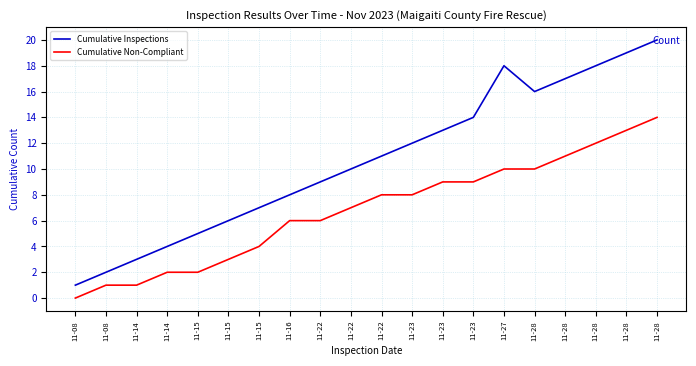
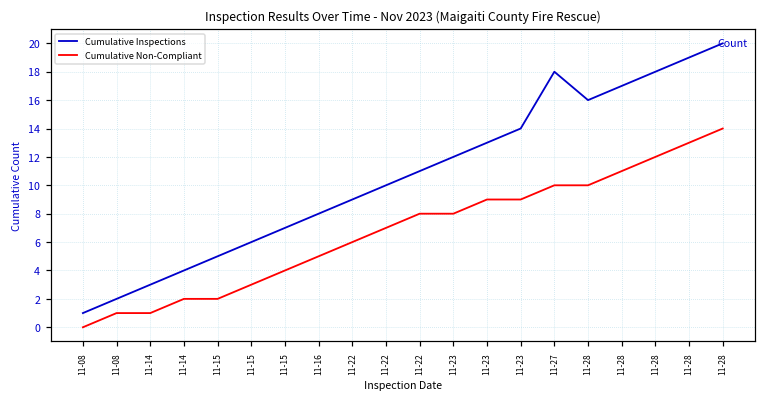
Cumulative Non-Compliant, 11-16: 6 -> 5
